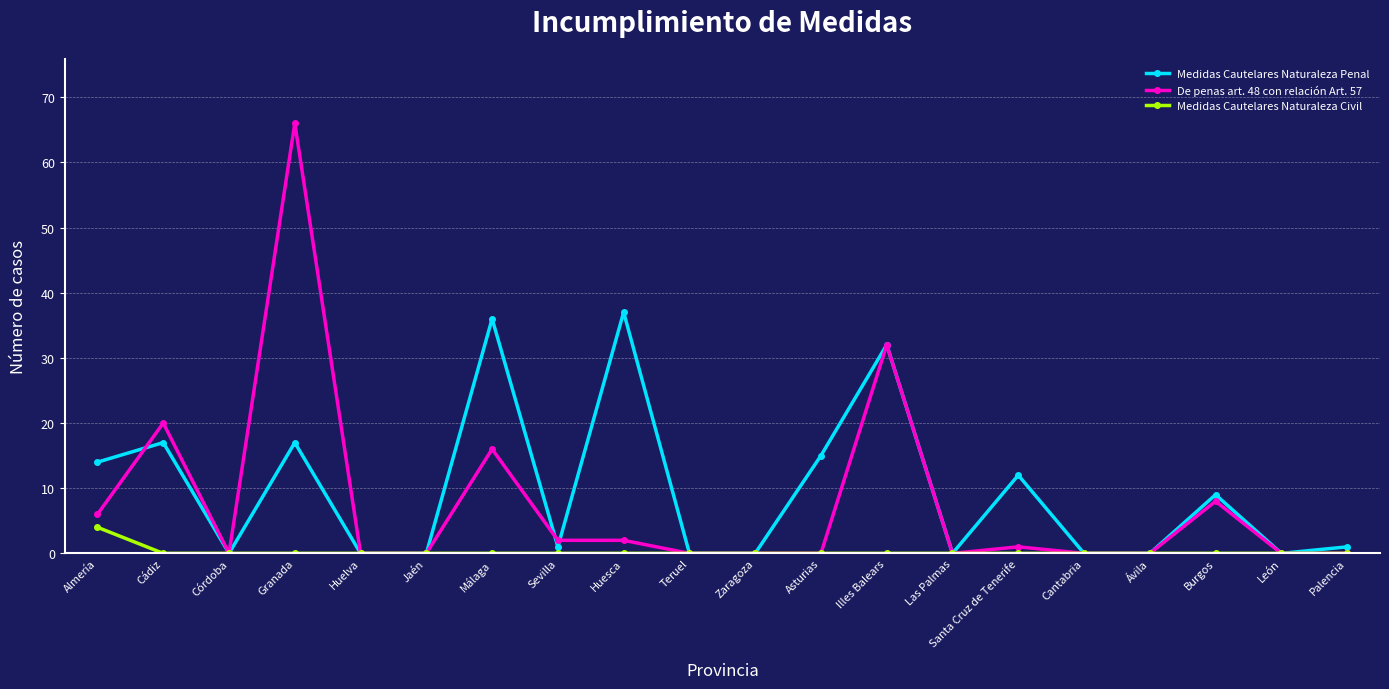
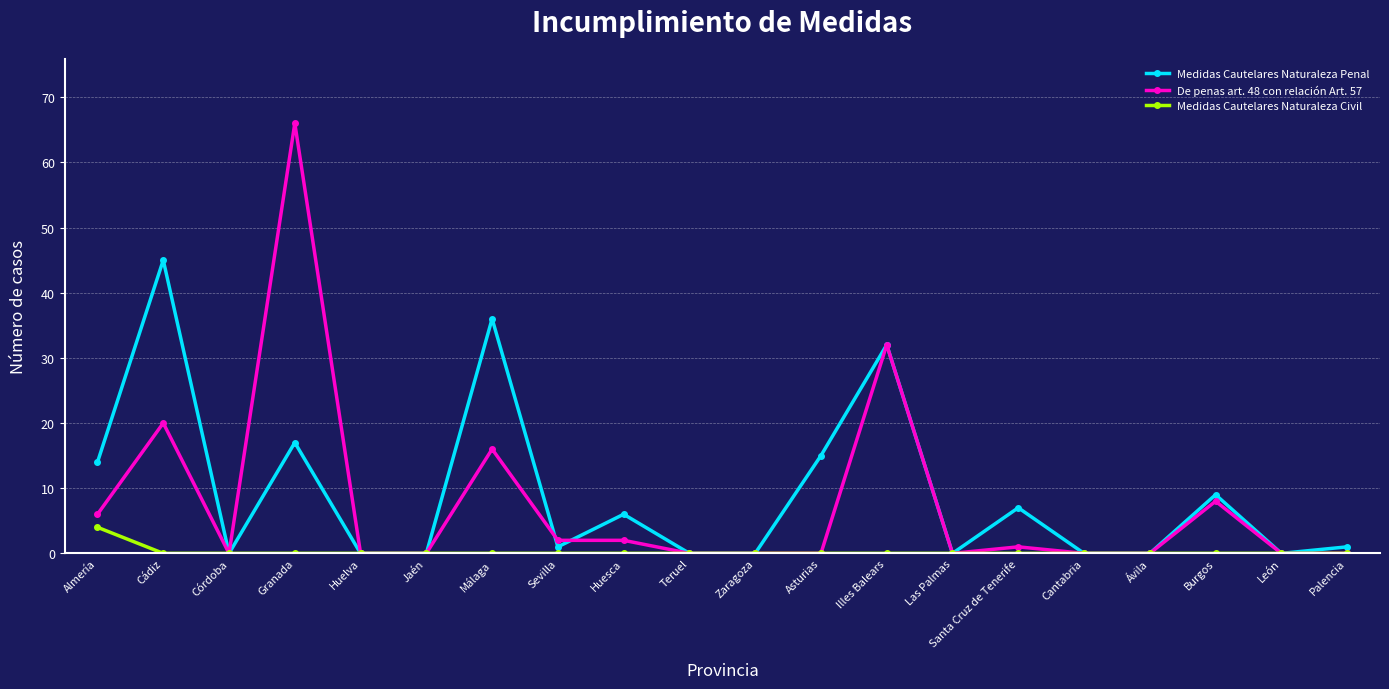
Medidas Cautelares Naturaleza Penal, Cádiz: 17 -> 45
Medidas Cautelares Naturaleza Penal, Huesca: 37 -> 6
Medidas Cautelares Naturaleza Penal, Santa Cruz de Tenerife: 12 -> 7
